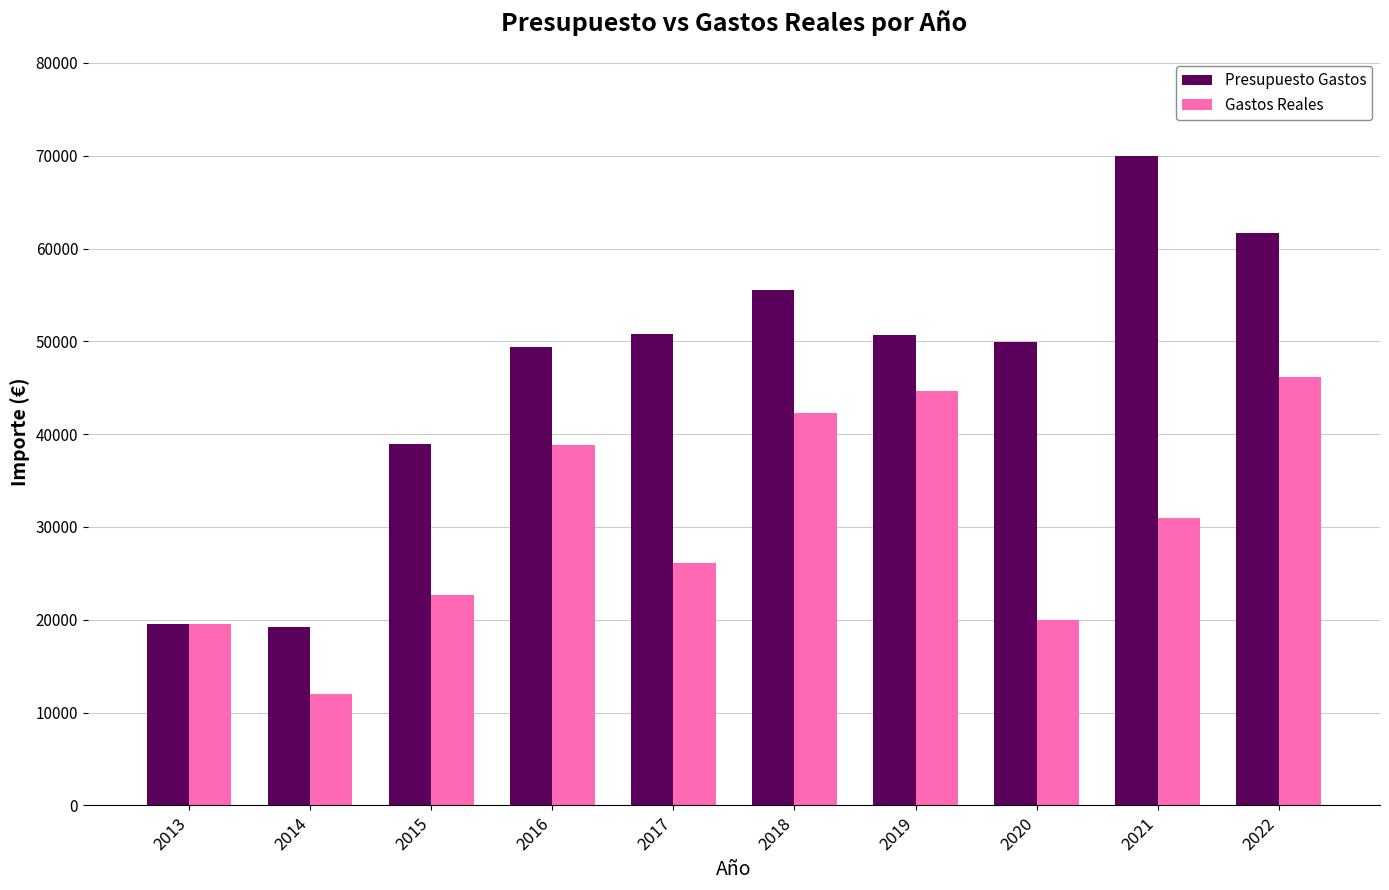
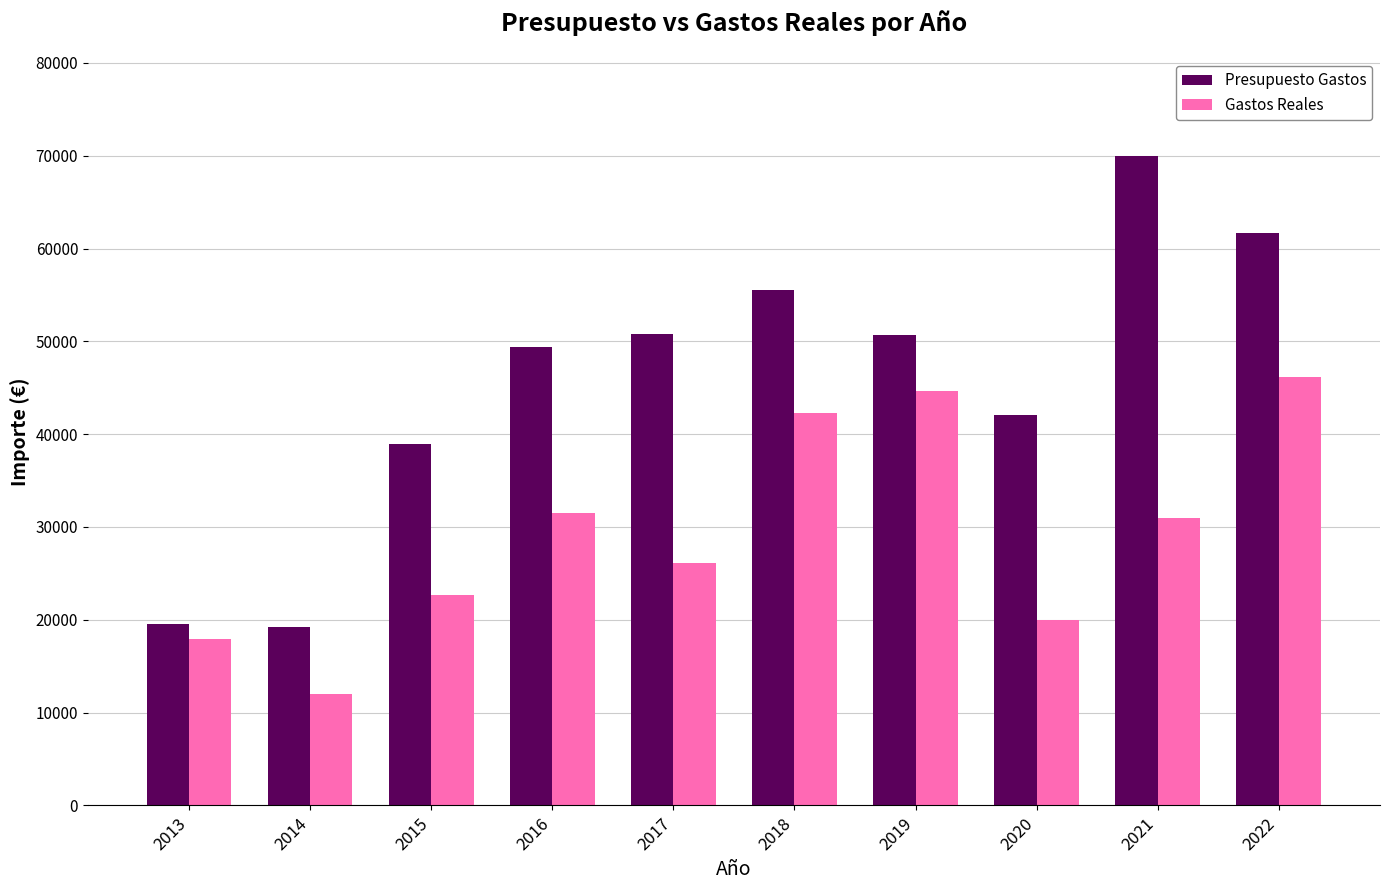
Gastos Reales, 2013: 20000 -> 18000
Gastos Reales, 2016: 39000 -> 32000
Presupuesto Gastos, 2020: 50000 -> 42000
